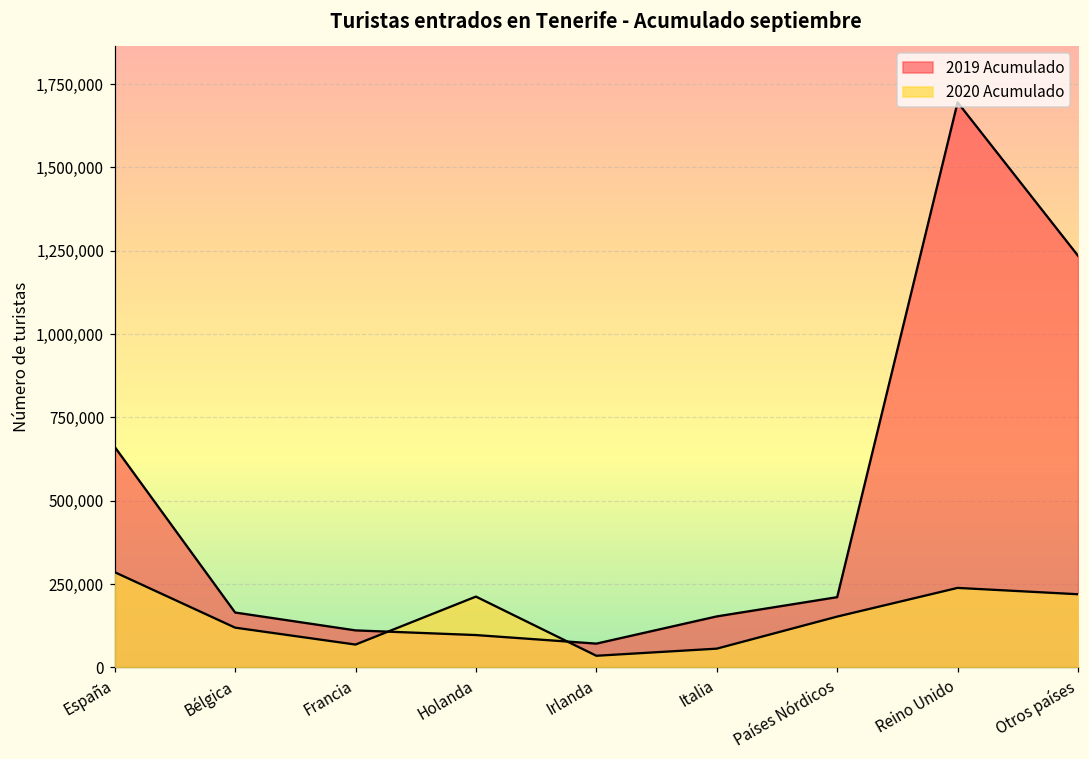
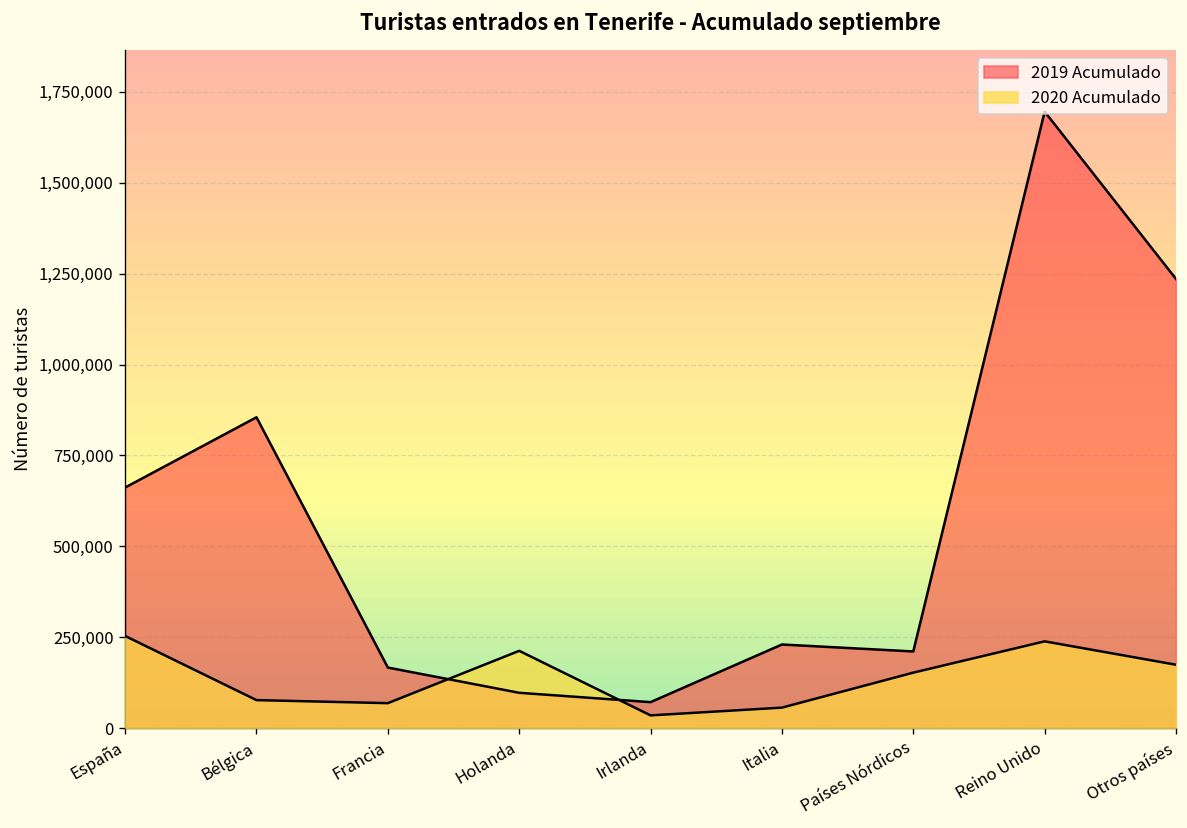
2020 Acumulado, España: 290,000 -> 250,000
2019 Acumulado, Bélgica: 160,000 -> 850,000
2020 Acumulado, Bélgica: 120,000 -> 80,000
2019 Acumulado, Francia: 110,000 -> 170,000
2019 Acumulado, Italia: 150,000 -> 230,000
2020 Acumulado, Otros países: 220,000 -> 170,000
